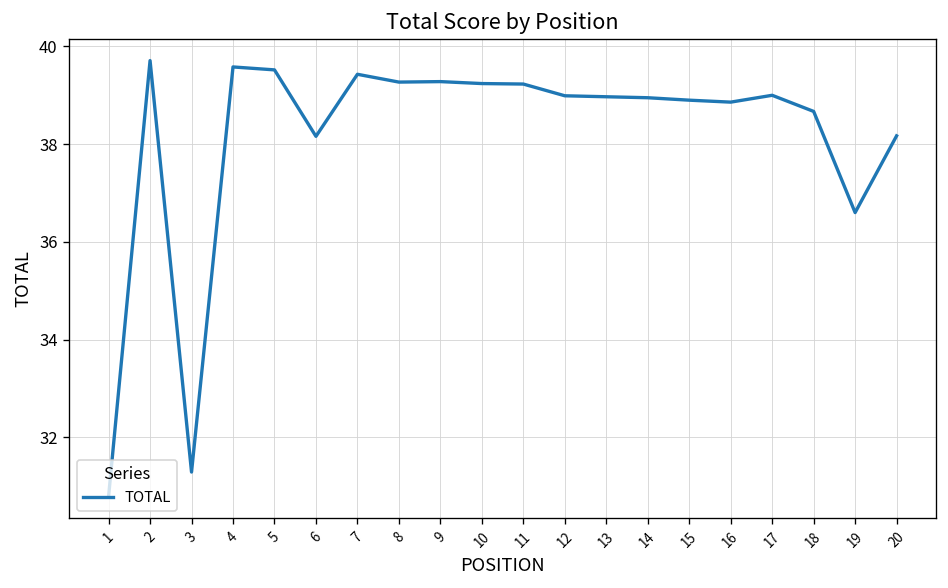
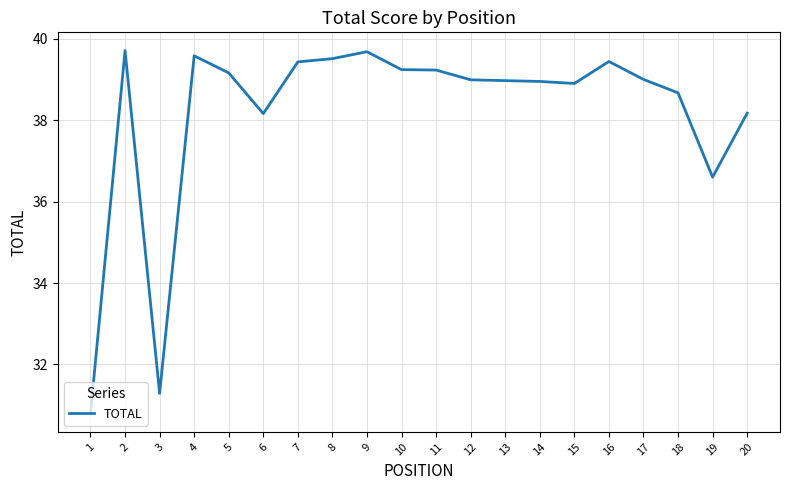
5: 39.5 -> 39.2
8: 39.3 -> 39.5
9: 39.3 -> 39.7
16: 38.9 -> 39.4
